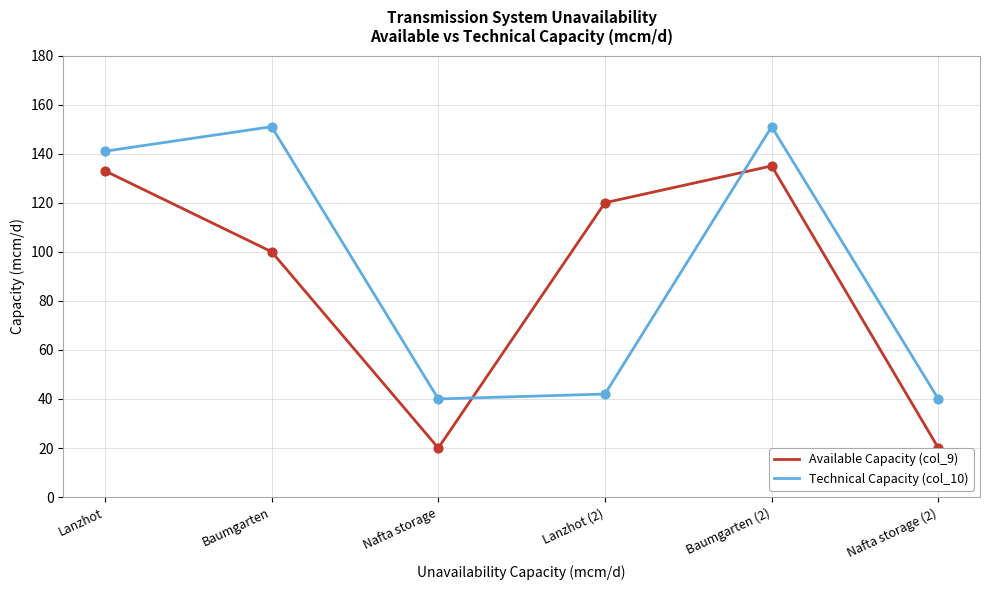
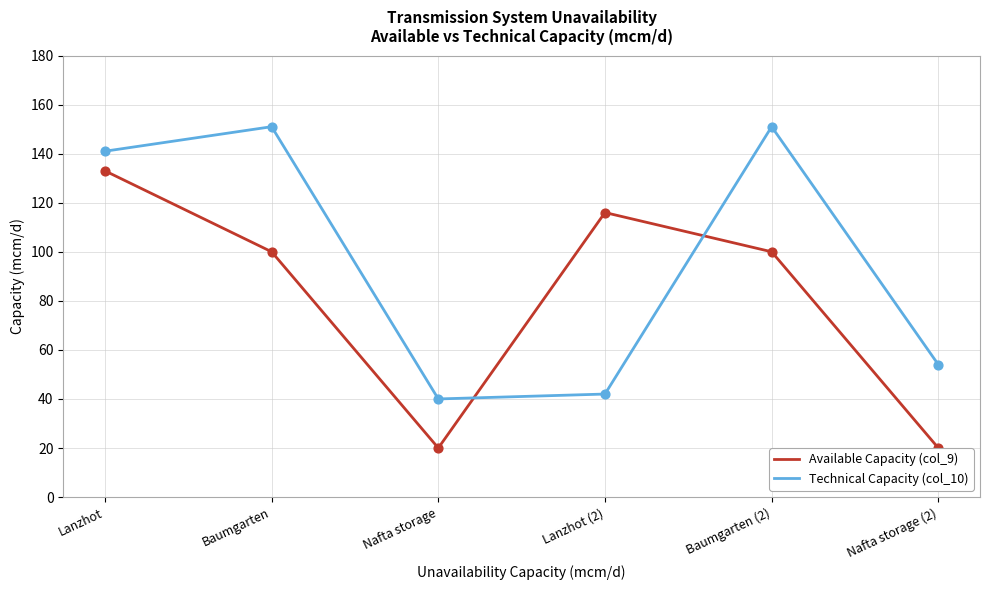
Available Capacity (col_9), Lanzhot (2): 120 -> 116
Available Capacity (col_9), Baumgarten (2): 135 -> 100
Technical Capacity (col_10), Nafta storage (2): 40 -> 54
